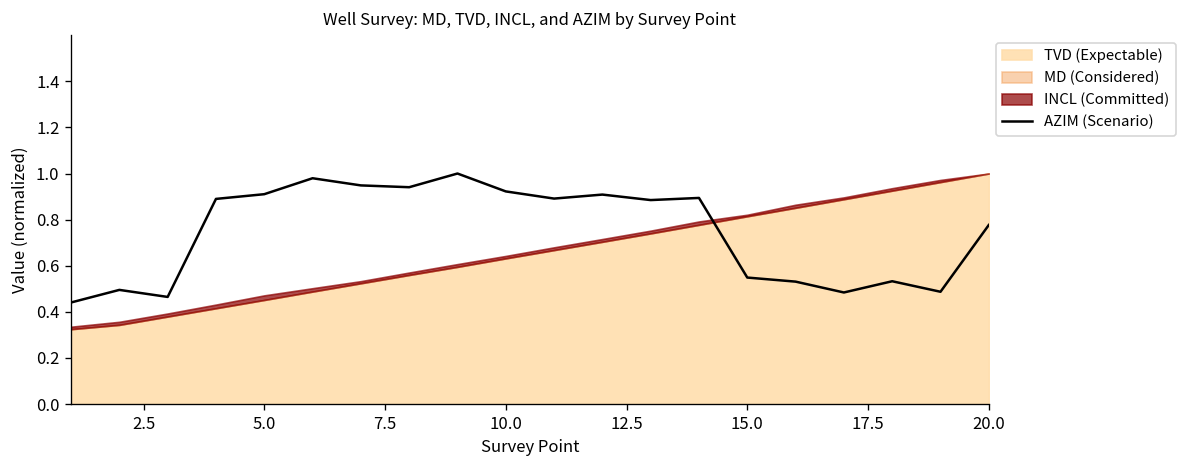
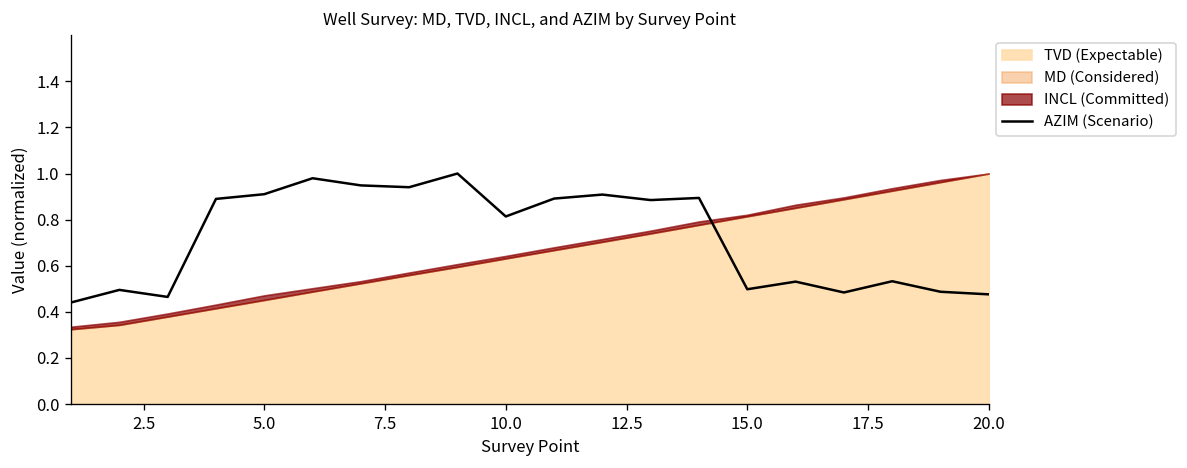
AZIM (Scenario), 10.0: 0.92 -> 0.81
AZIM (Scenario), 15.0: 0.55 -> 0.50
AZIM (Scenario), 20.0: 0.78 -> 0.48
